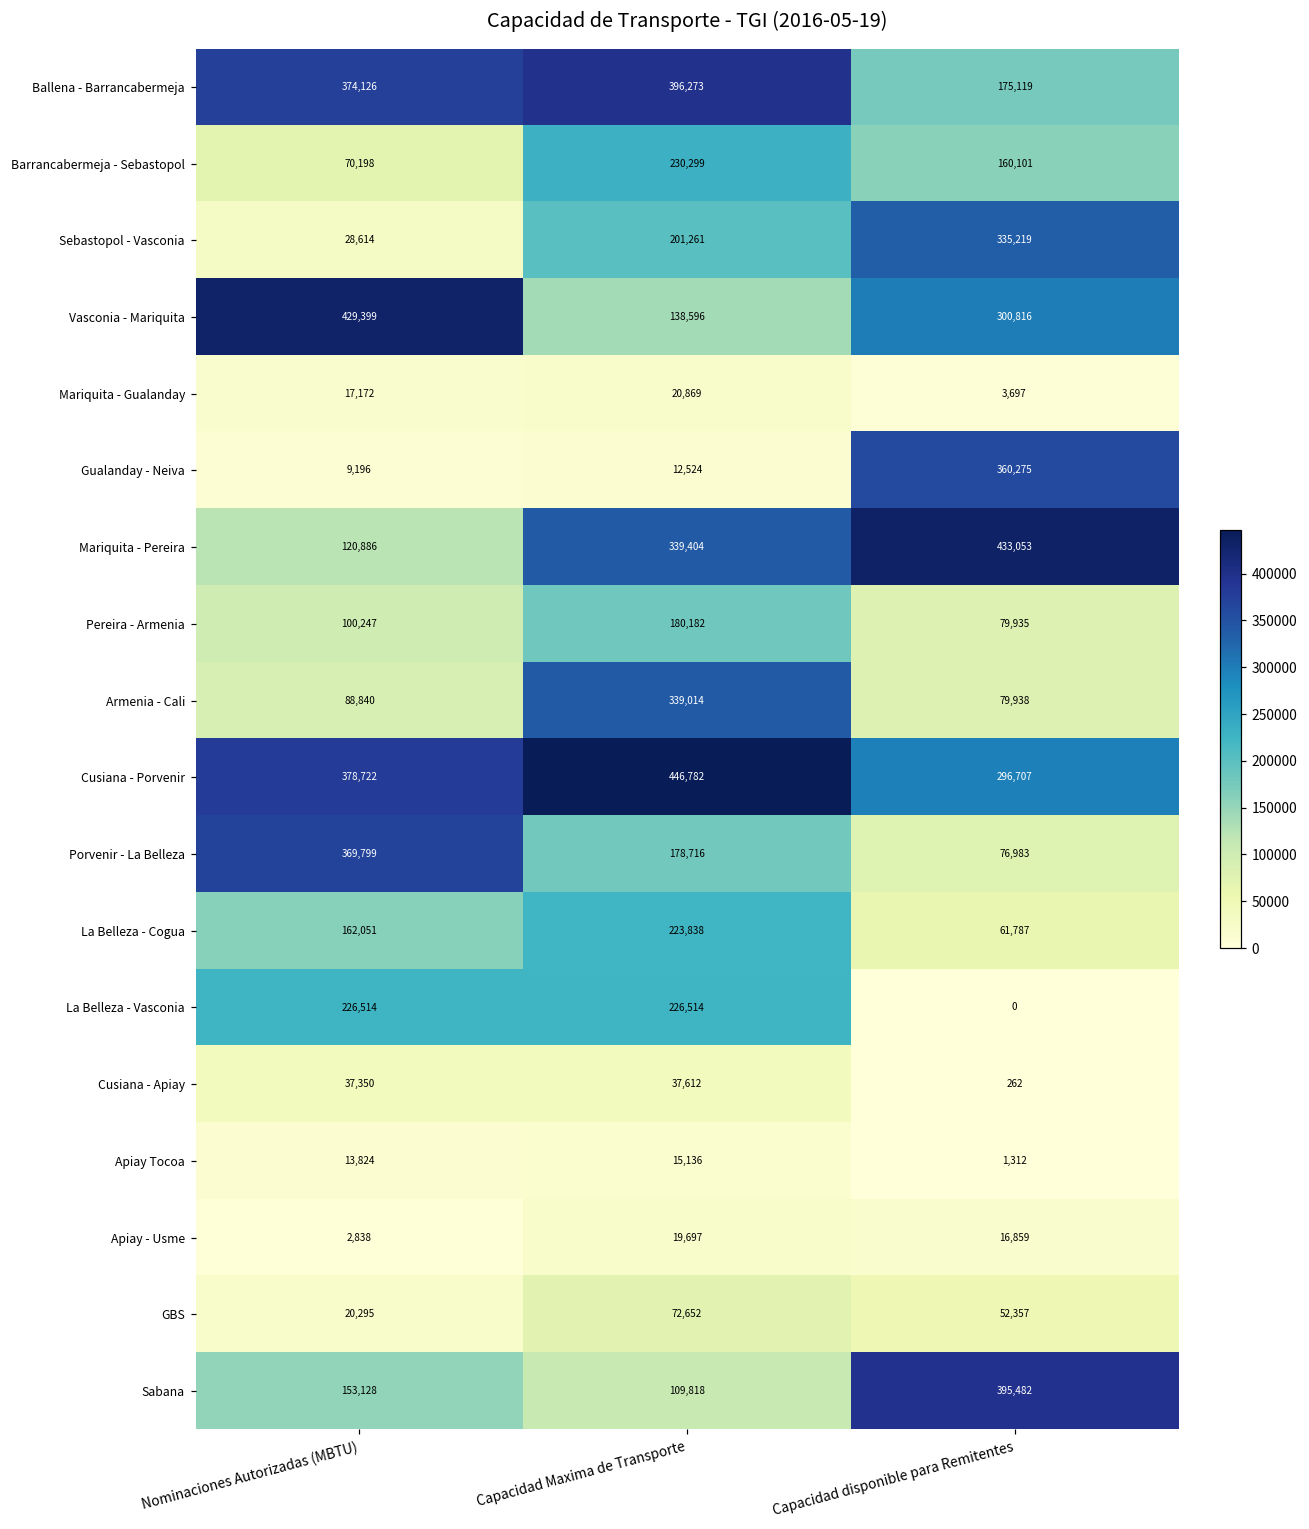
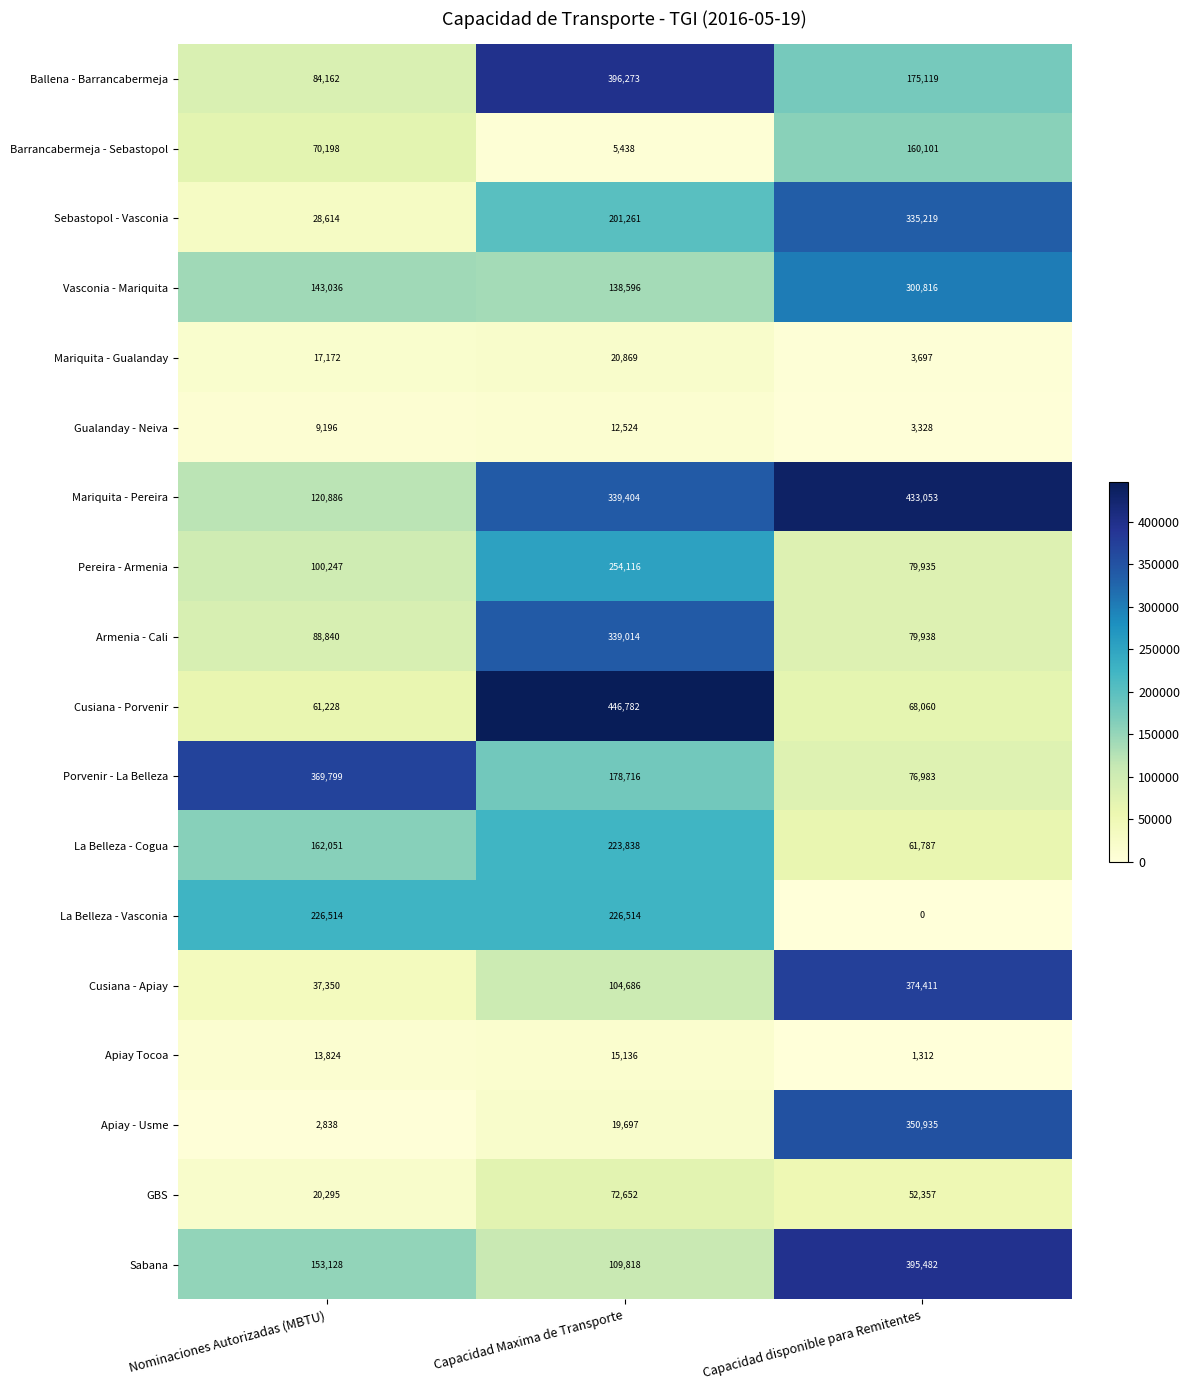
Ballena - Barrancabermeja, Nominaciones Autorizadas (MBTU): 374,126 -> 84,162
Barrancabermeja - Sebastopol, Capacidad Maxima de Transporte: 230,299 -> 5,438
Vasconia - Mariquita, Nominaciones Autorizadas (MBTU): 429,399 -> 143,036
Gualanday - Neiva, Capacidad disponible para Remitentes: 360,275 -> 3,328
Pereira - Armenia, Capacidad Maxima de Transporte: 180,182 -> 254,116
Cusiana - Porvenir, Nominaciones Autorizadas (MBTU): 378,722 -> 61,228
Cusiana - Porvenir, Capacidad disponible para Remitentes: 296,707 -> 68,060
Cusiana - Apiay, Capacidad Maxima de Transporte: 37,612 -> 104,686
Cusiana - Apiay, Capacidad disponible para Remitentes: 262 -> 374,411
Apiay - Usme, Capacidad disponible para Remitentes: 16,859 -> 350,935
